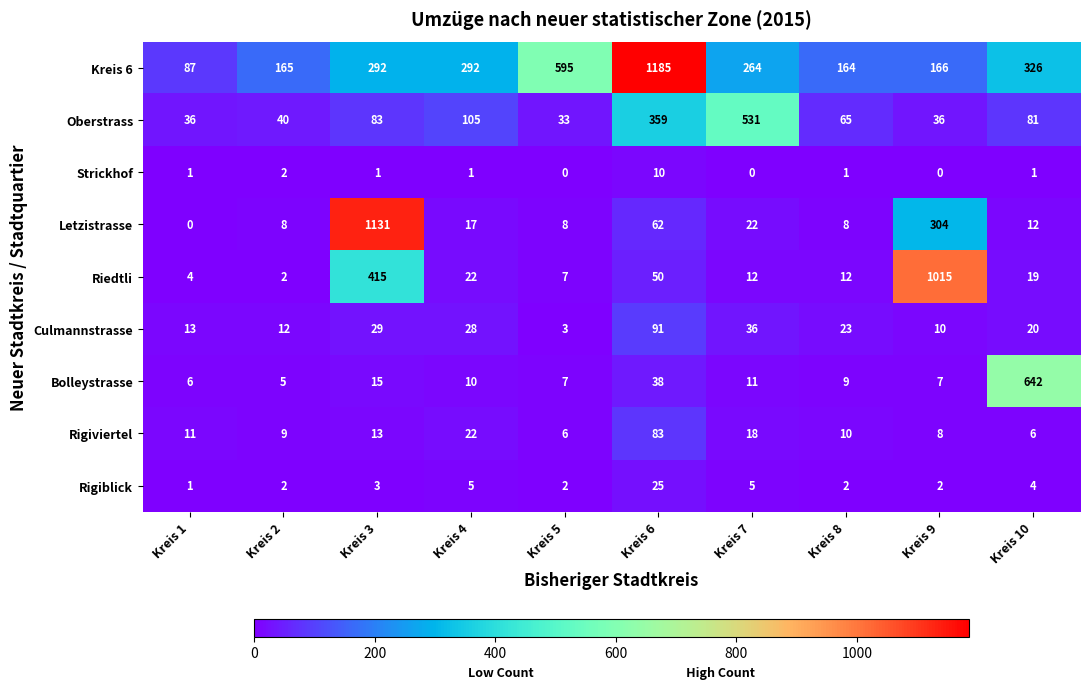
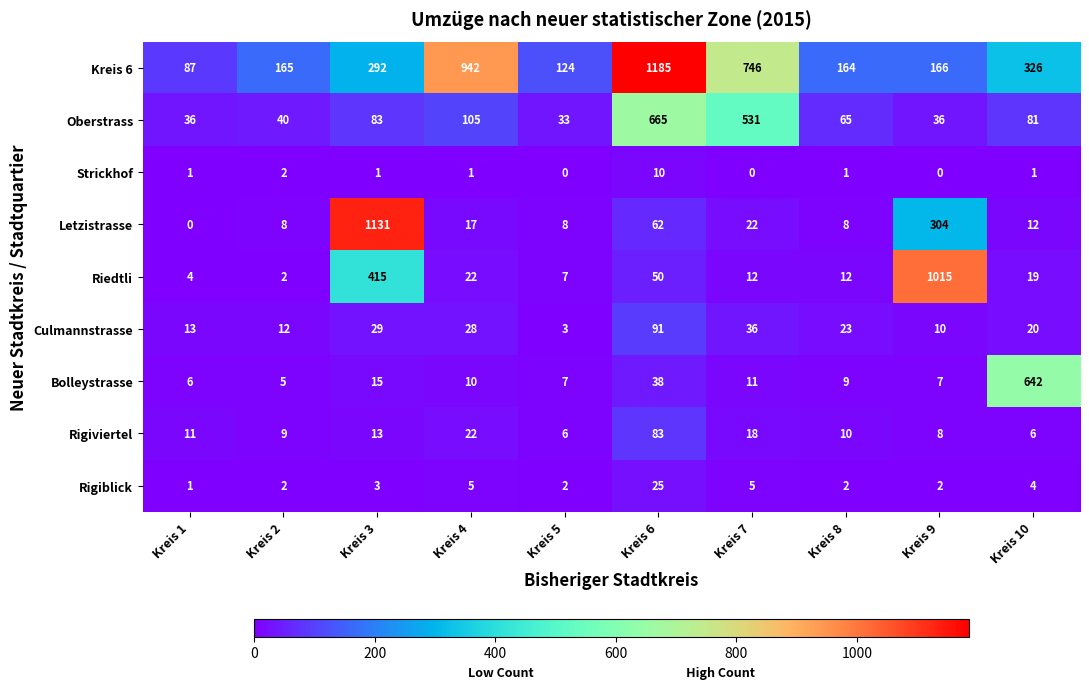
Kreis 6, Kreis 4: 292 -> 942
Kreis 6, Kreis 5: 595 -> 124
Kreis 6, Kreis 7: 264 -> 746
Oberstrass, Kreis 6: 359 -> 665
